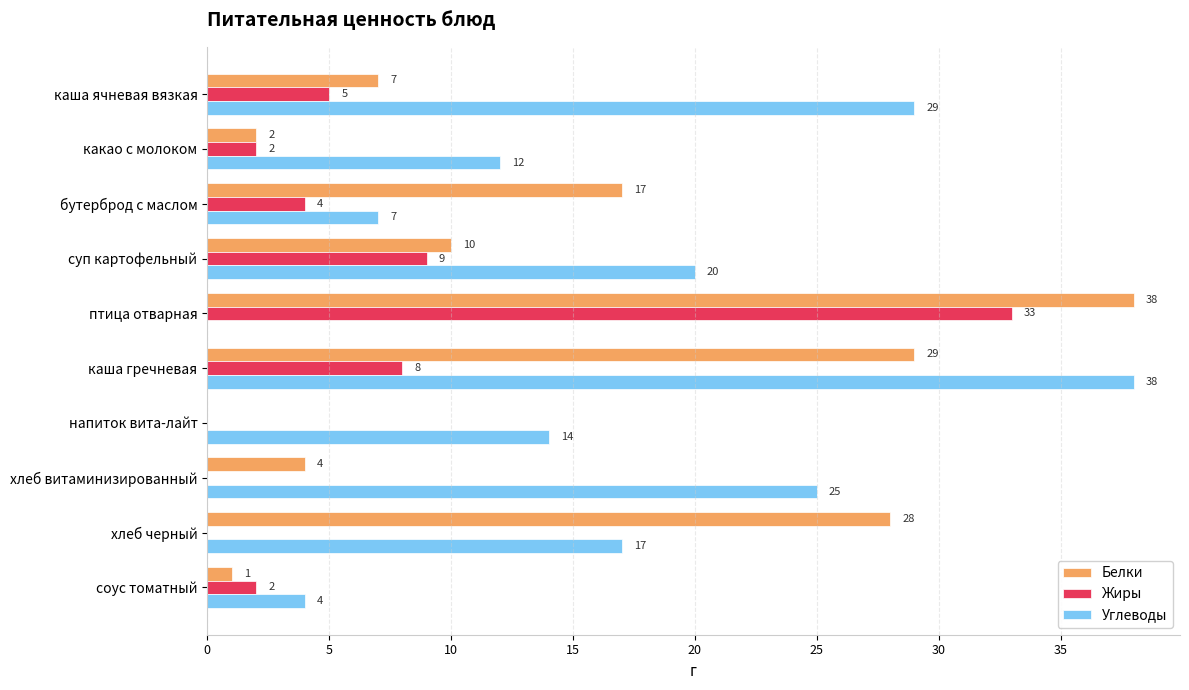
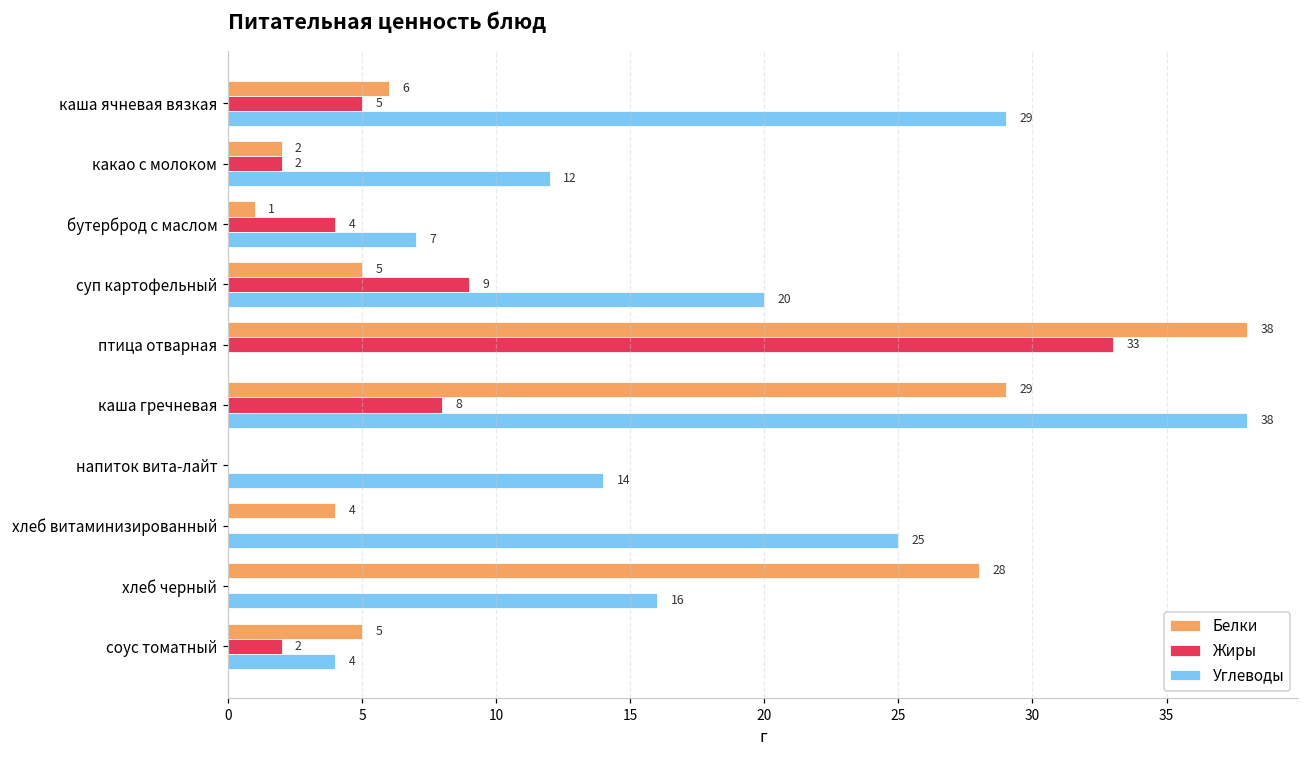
Белки, каша ячневая вязкая: 7 -> 6
Белки, бутерброд с маслом: 17 -> 1
Белки, суп картофельный: 10 -> 5
Углеводы, хлеб черный: 17 -> 16
Белки, соус томатный: 1 -> 5
